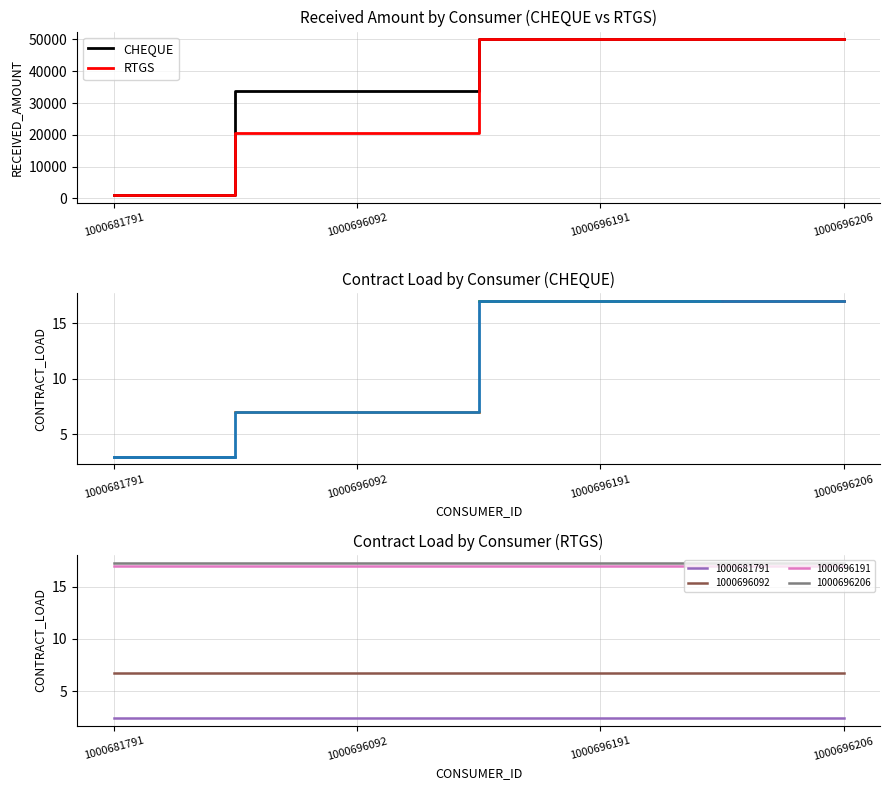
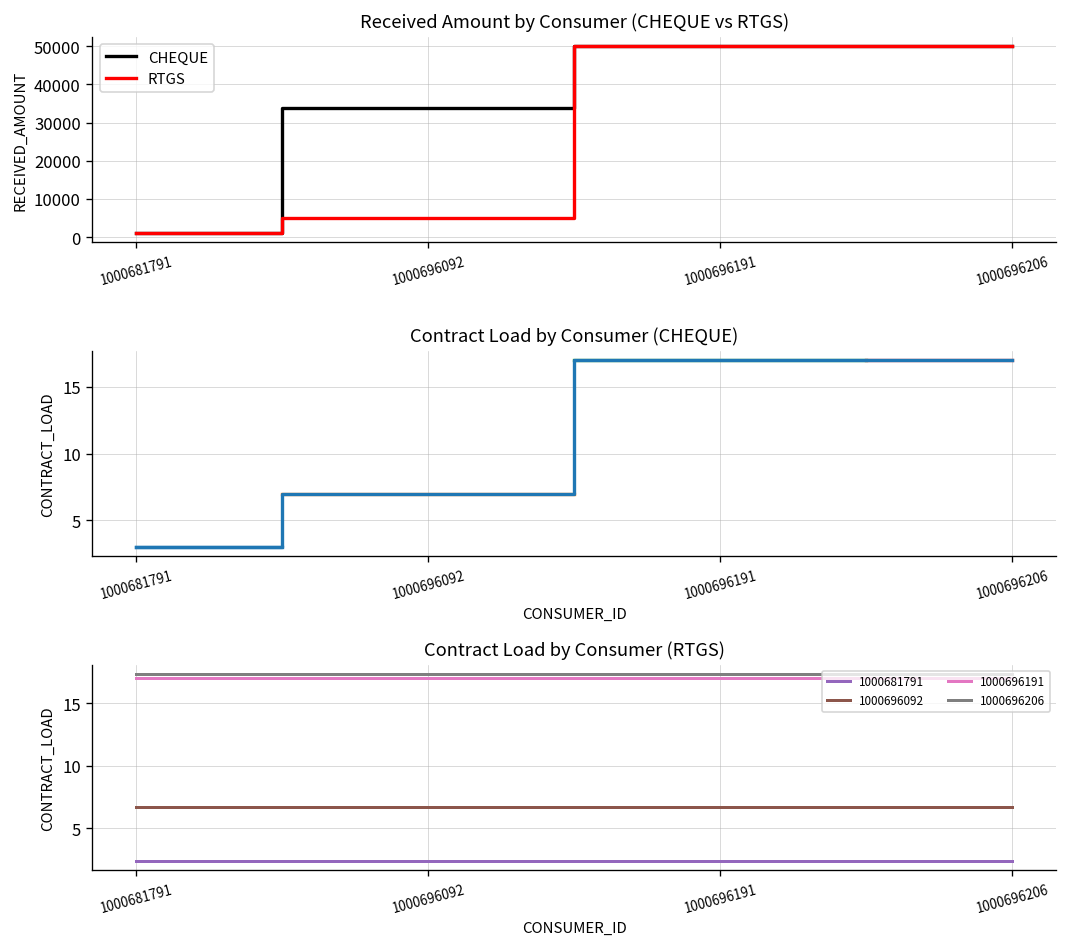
Received Amount by Consumer (CHEQUE vs RTGS), RTGS, 1000696092: 21000 -> 5000
